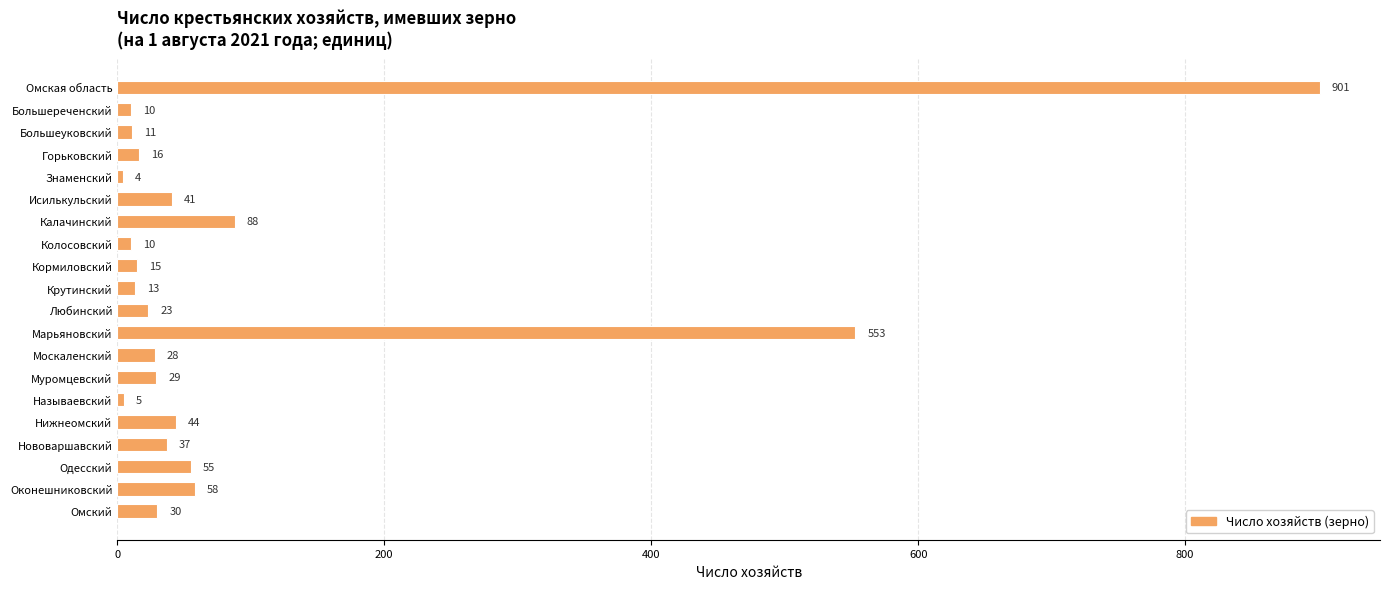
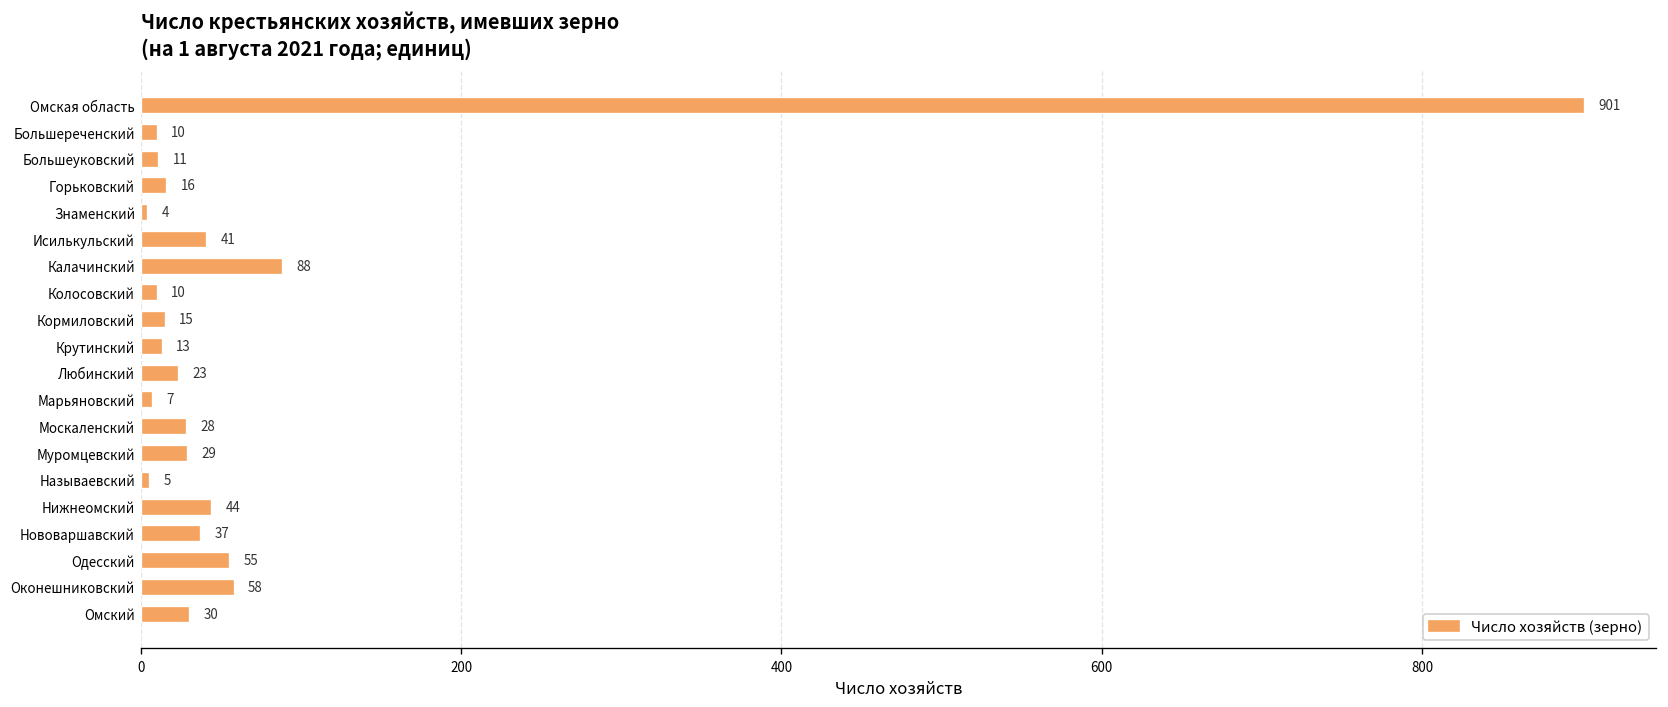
Марьяновский: 553 -> 7
